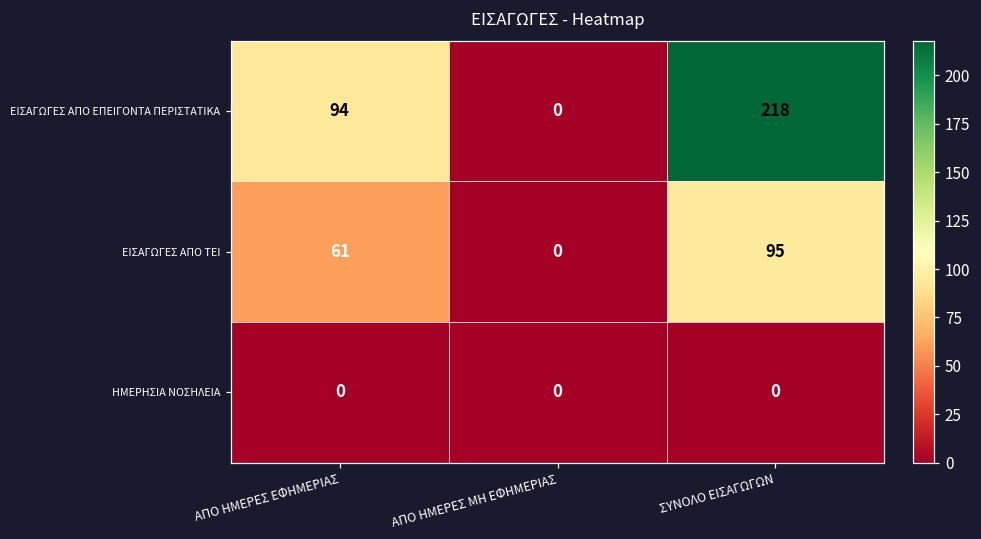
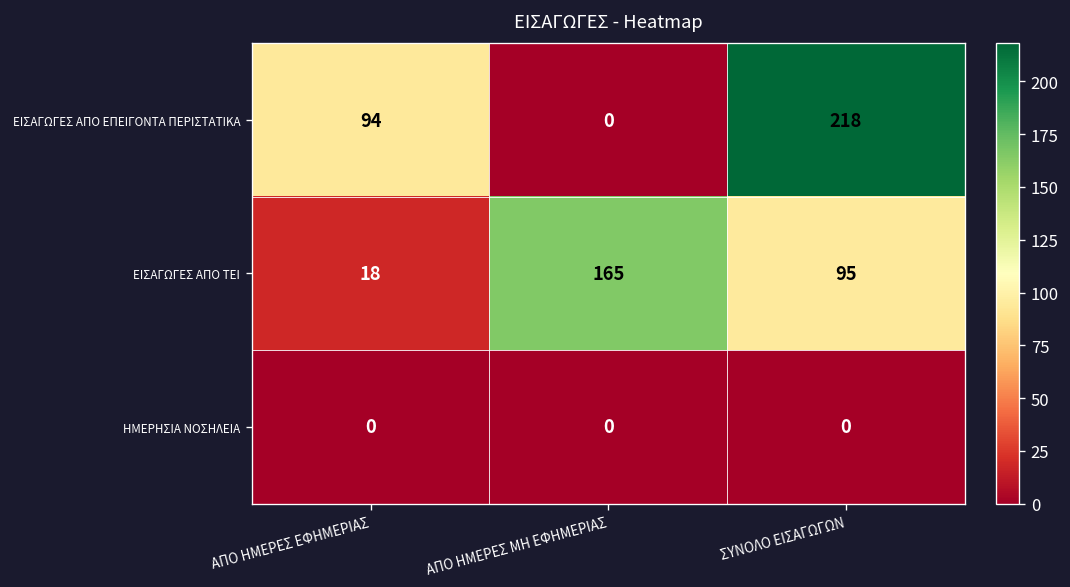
ΕΙΣΑΓΩΓΕΣ ΑΠΟ ΤΕΙ, ΑΠΟ ΗΜΕΡΕΣ ΕΦΗΜΕΡΙΑΣ: 61 -> 18
ΕΙΣΑΓΩΓΕΣ ΑΠΟ ΤΕΙ, ΑΠΟ ΗΜΕΡΕΣ ΜΗ ΕΦΗΜΕΡΙΑΣ: 0 -> 165
